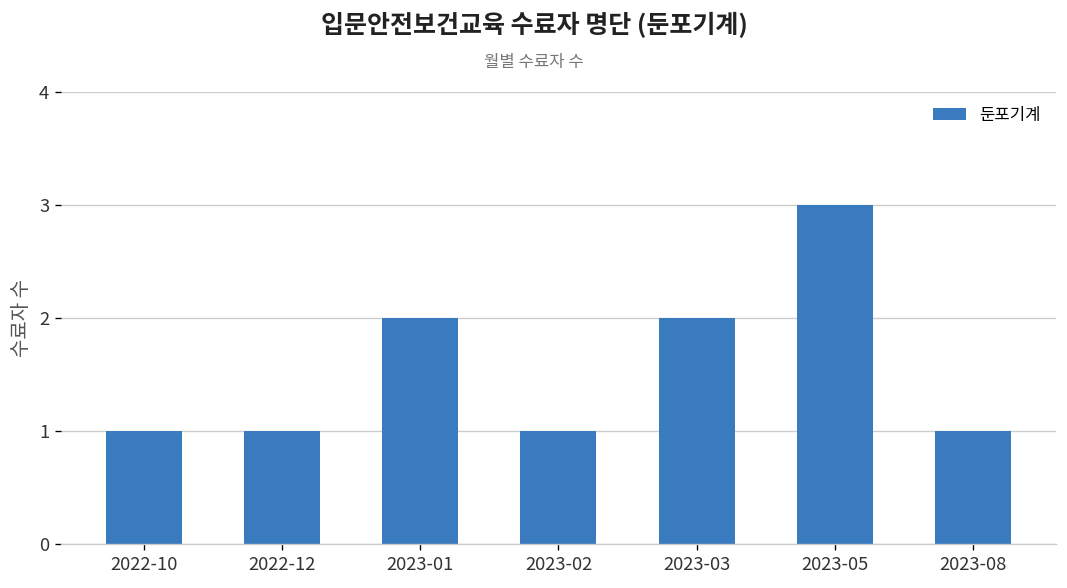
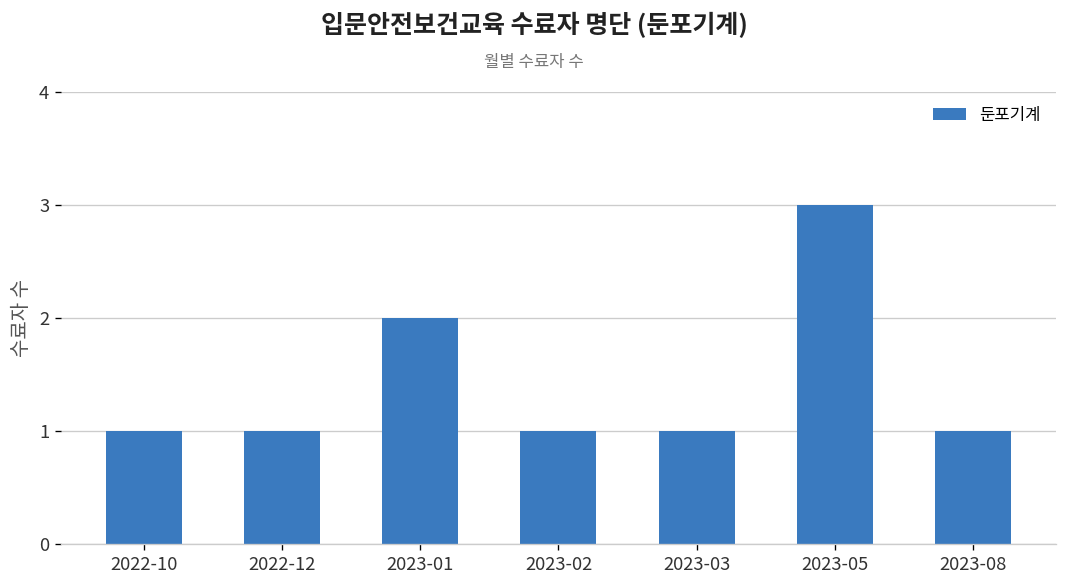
2023-03: 2 -> 1
